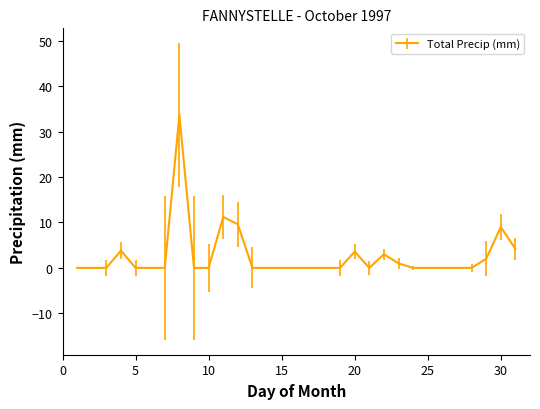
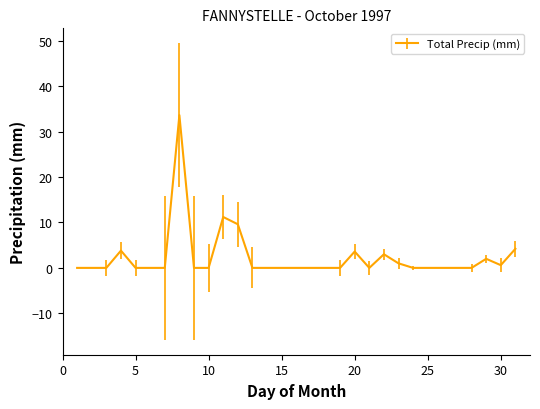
30: 9 -> 1
